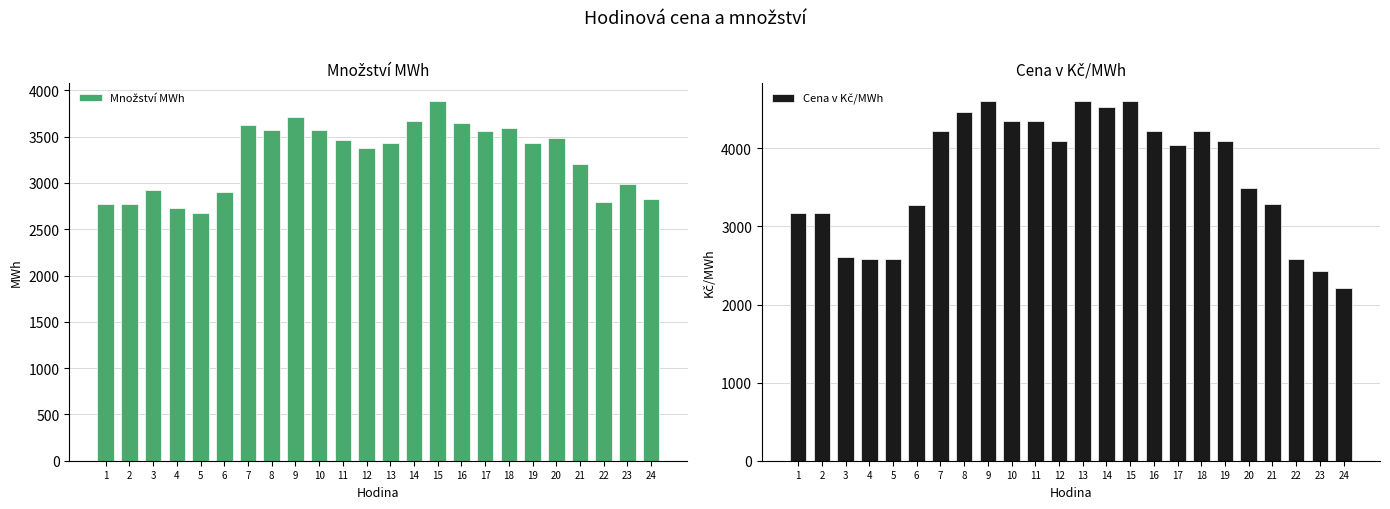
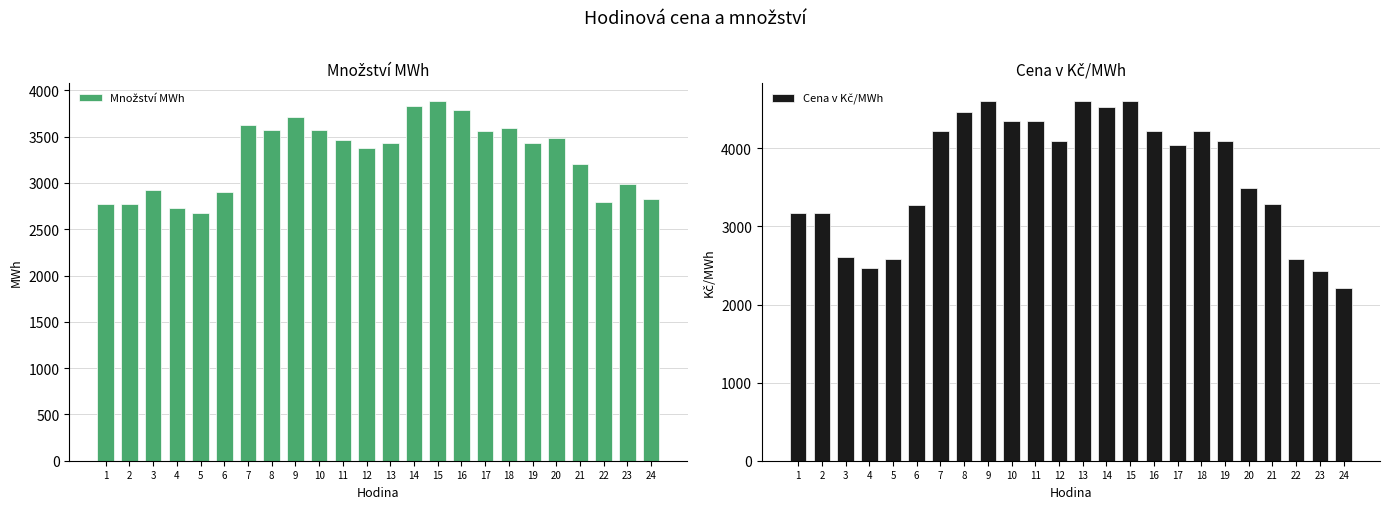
Množství MWh, 14: 3700 -> 3800
Množství MWh, 16: 3600 -> 3800
Cena v Kč/MWh, 4: 2600 -> 2500
